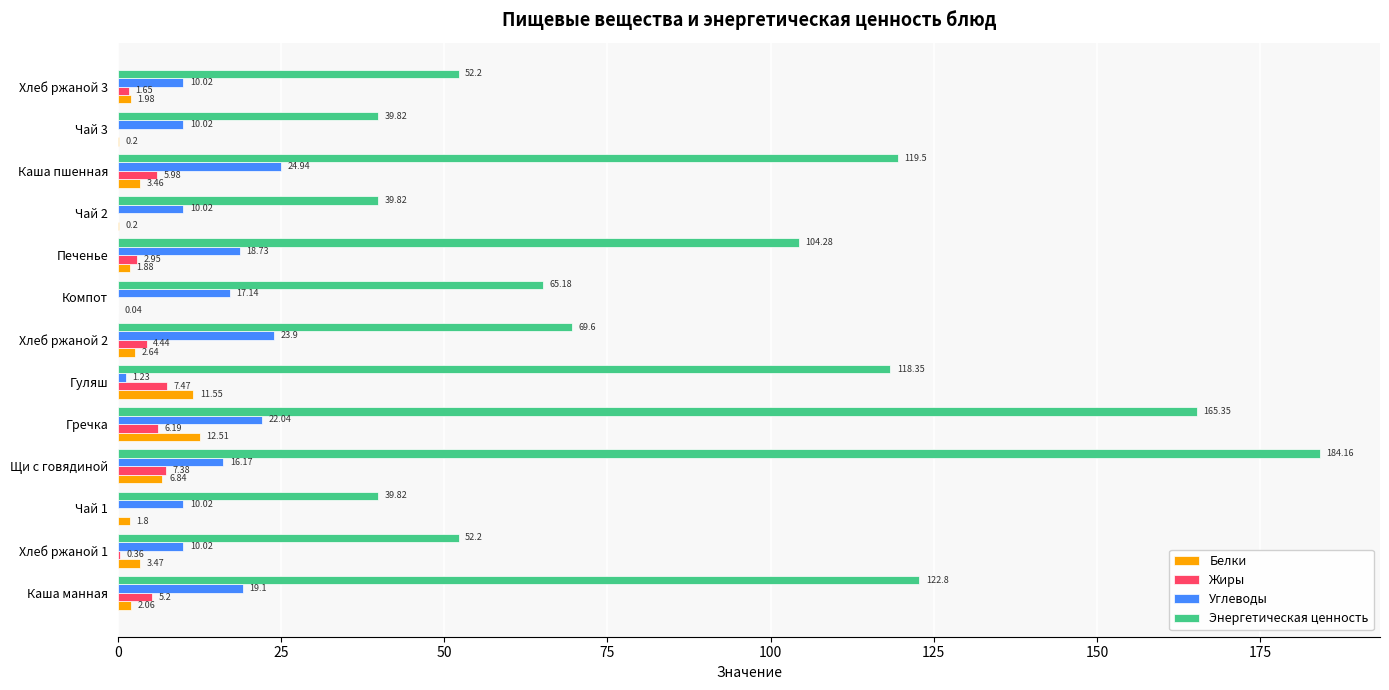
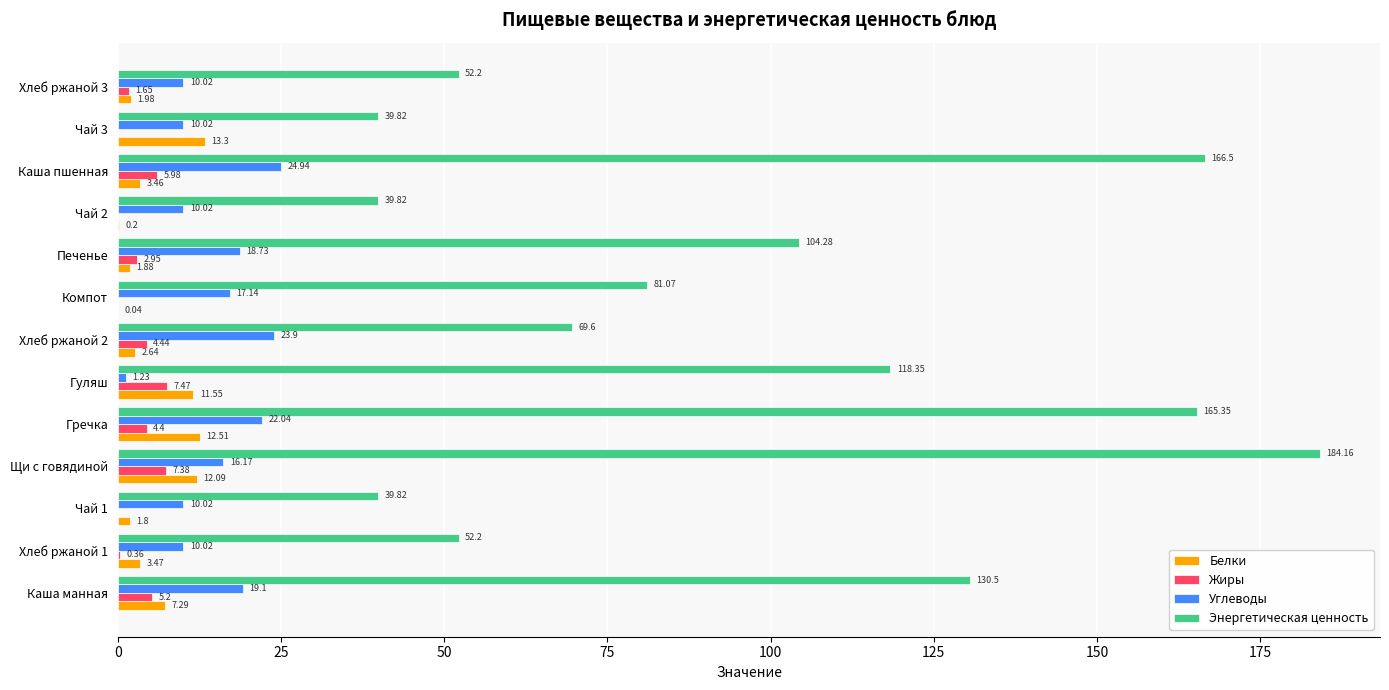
Белки, Чай 3: 0.2 -> 13.3
Энергетическая ценность, Каша пшенная: 119.5 -> 166.5
Энергетическая ценность, Компот: 65.18 -> 81.07
Жиры, Гречка: 6.19 -> 4.4
Белки, Щи с говядиной: 6.84 -> 12.09
Энергетическая ценность, Каша манная: 122.8 -> 130.5
Белки, Каша манная: 2.06 -> 7.29
